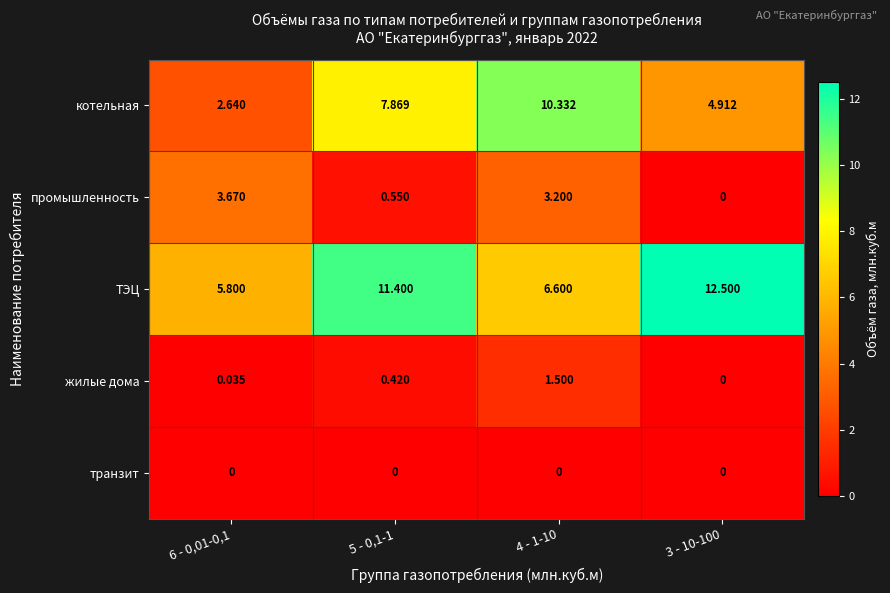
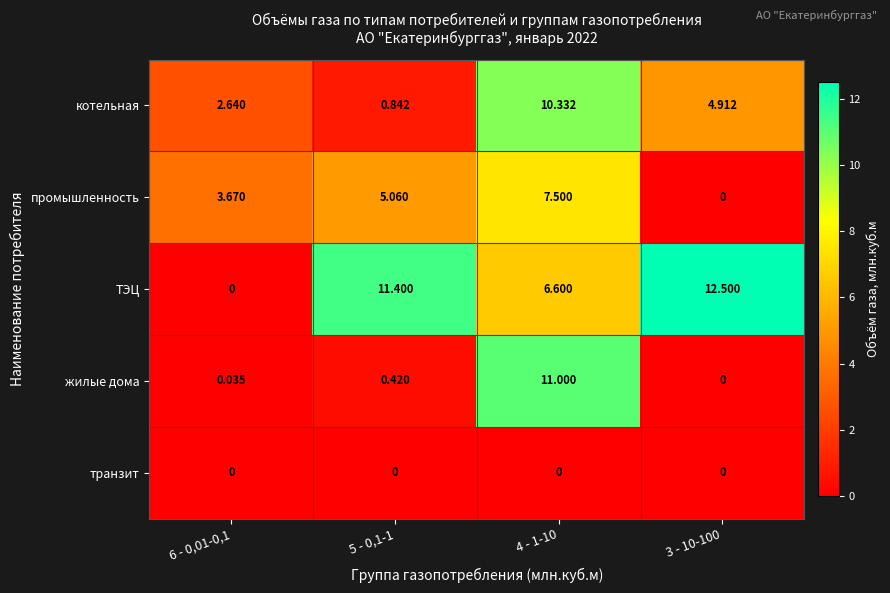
котельная, 5 - 0,1-1: 7.869 -> 0.842
промышленность, 5 - 0,1-1: 0.550 -> 5.060
промышленность, 4 - 1-10: 3.200 -> 7.500
ТЭЦ, 6 - 0,01-0,1: 5.800 -> 0
жилые дома, 4 - 1-10: 1.500 -> 11.000
